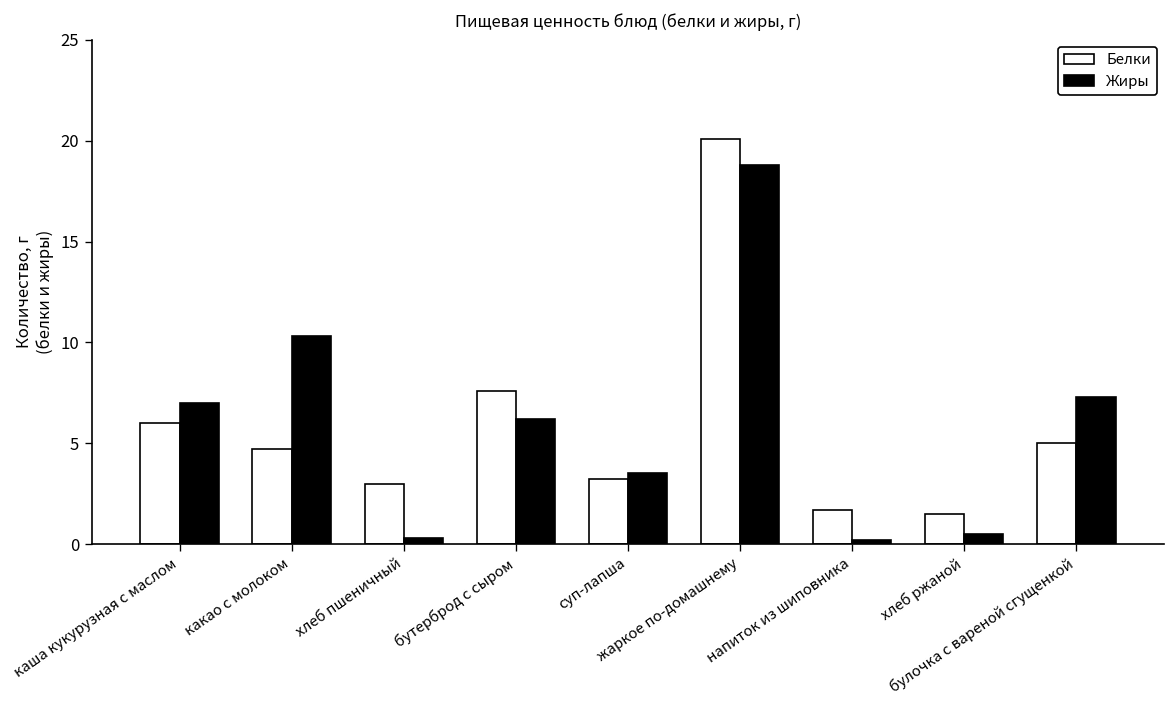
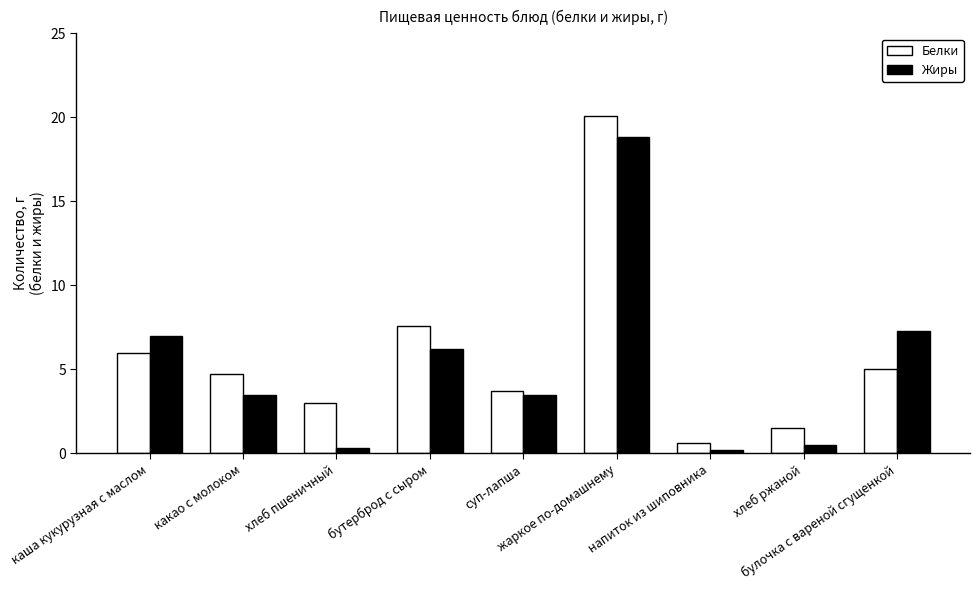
Жиры, какао с молоком: 10.3 -> 3.5
Белки, суп-лапша: 3.2 -> 3.7
Белки, напиток из шиповника: 1.7 -> 0.6
